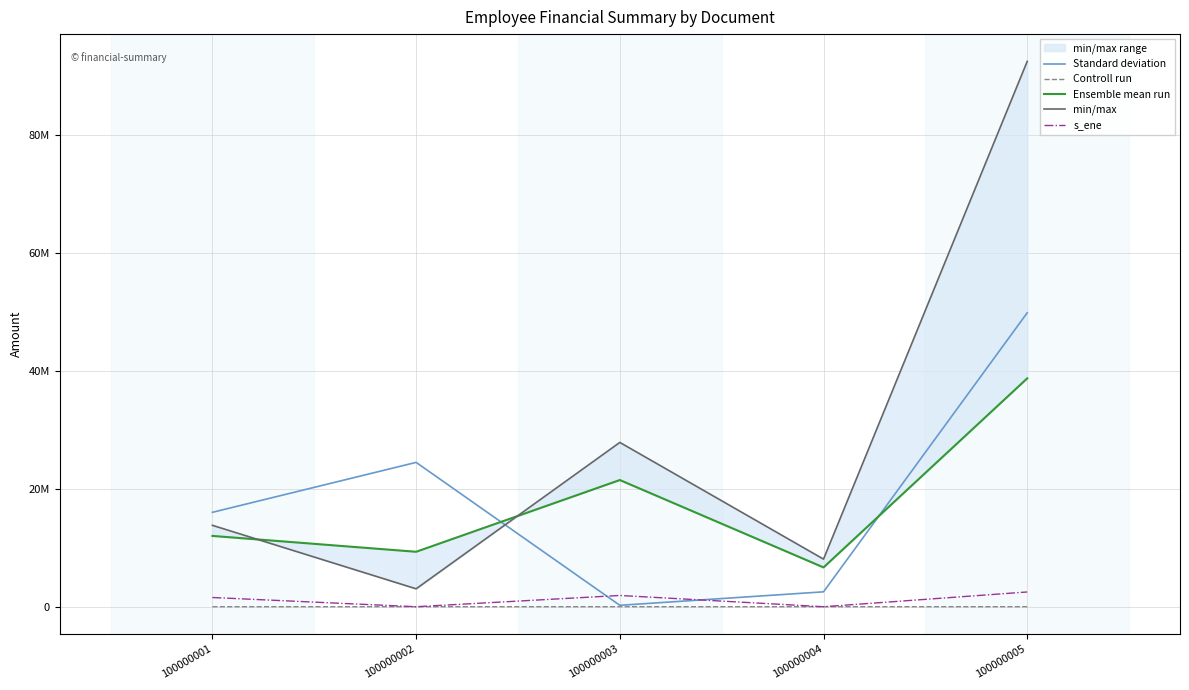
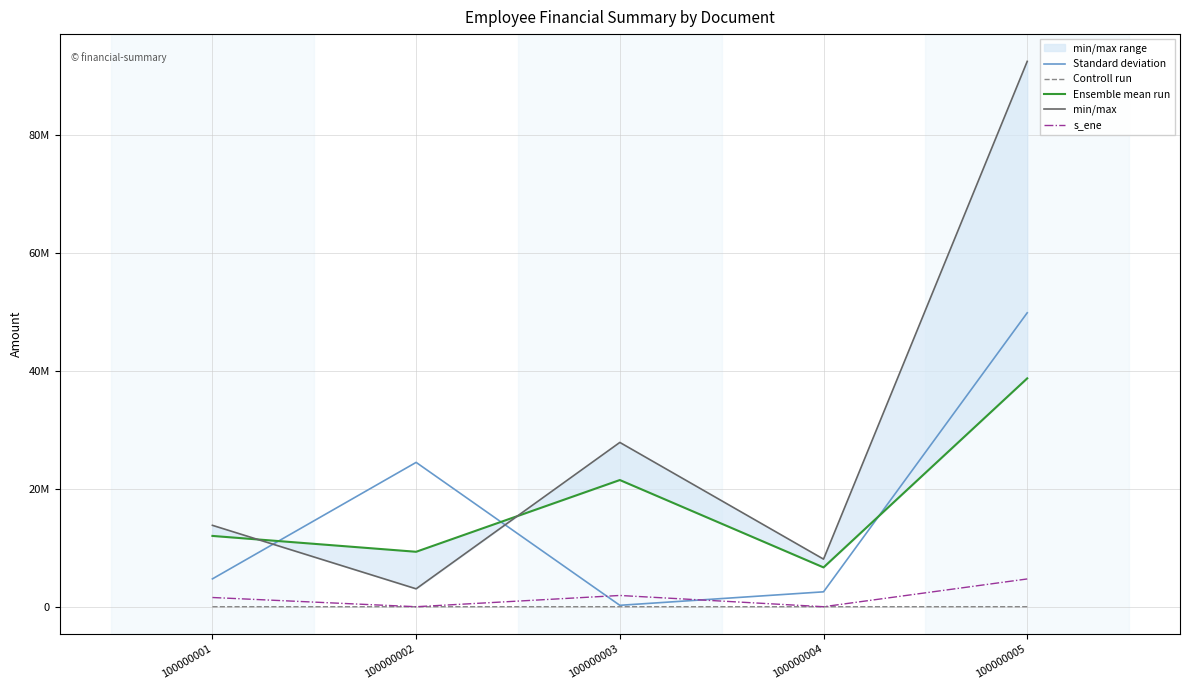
Standard deviation, 100000001: 16000000 -> 5000000
s_ene, 100000005: 3000000 -> 5000000
